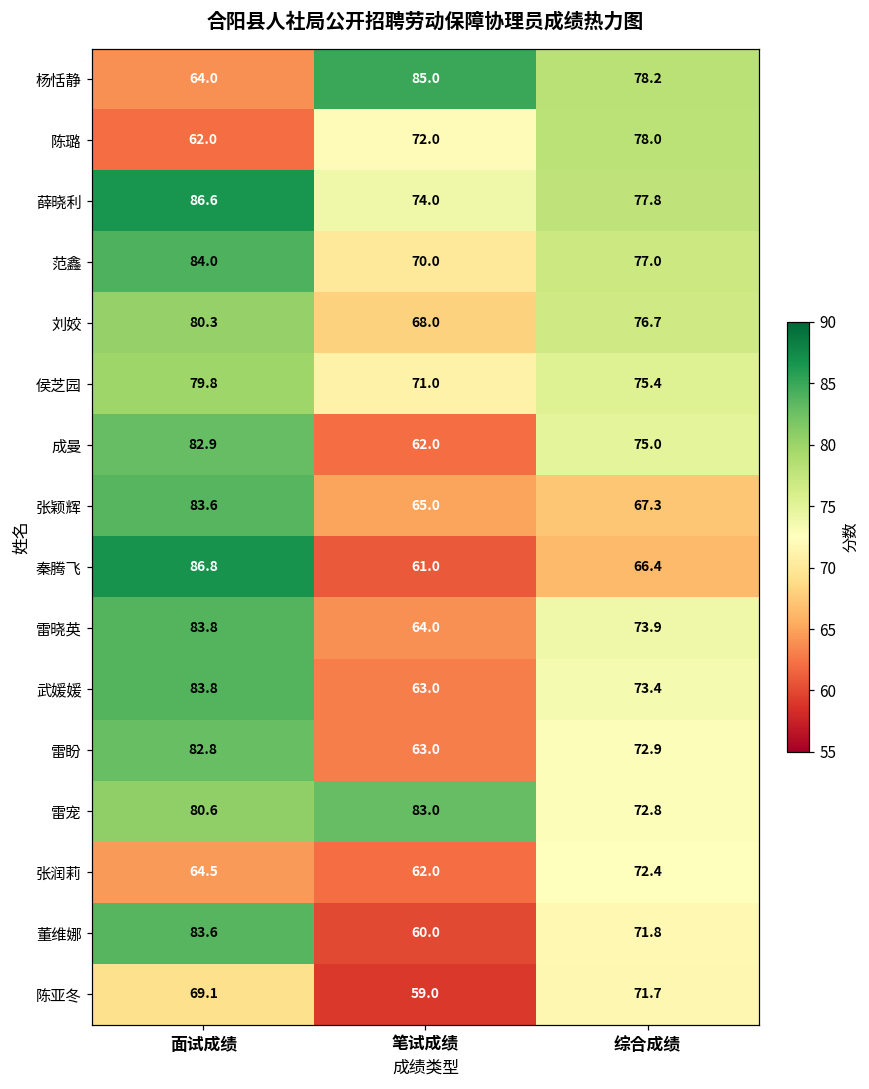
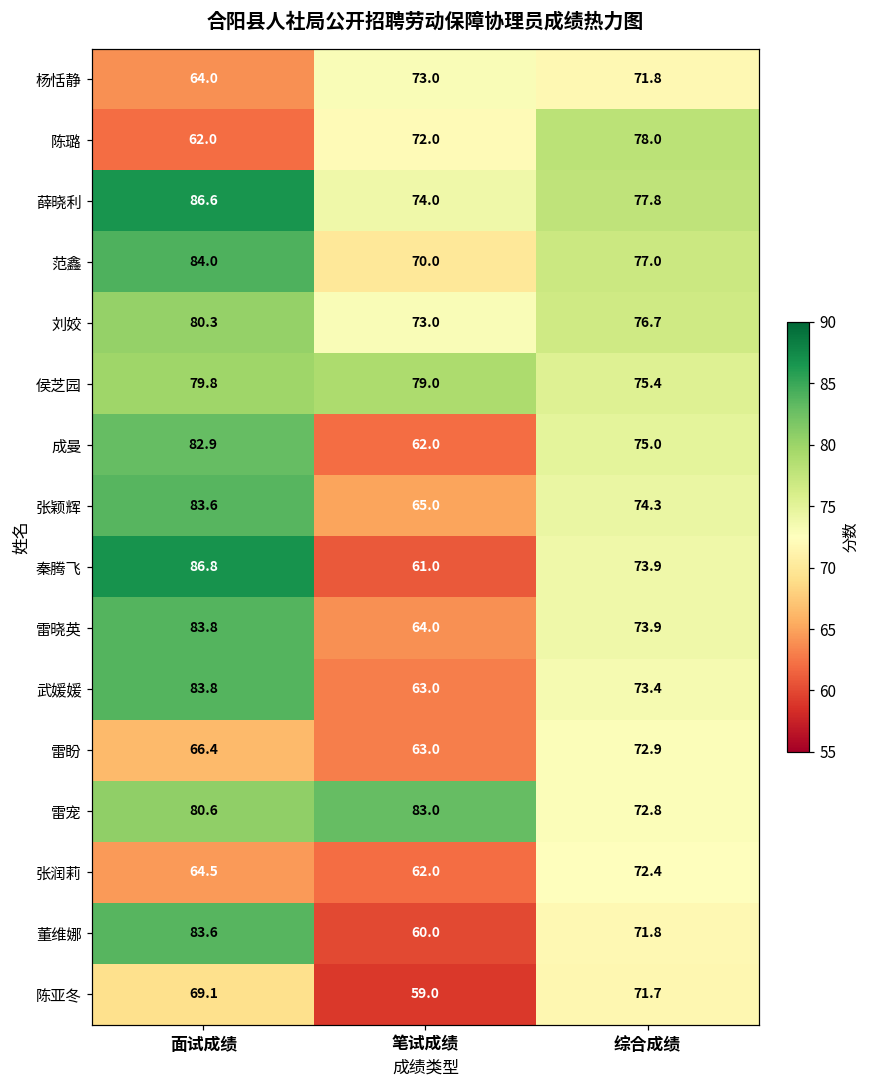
杨恬静, 笔试成绩: 85.0 -> 73.0
杨恬静, 综合成绩: 78.2 -> 71.8
刘姣, 笔试成绩: 68.0 -> 73.0
侯芝园, 笔试成绩: 71.0 -> 79.0
张颖辉, 综合成绩: 67.3 -> 74.3
秦腾飞, 综合成绩: 66.4 -> 73.9
雷盼, 面试成绩: 82.8 -> 66.4
